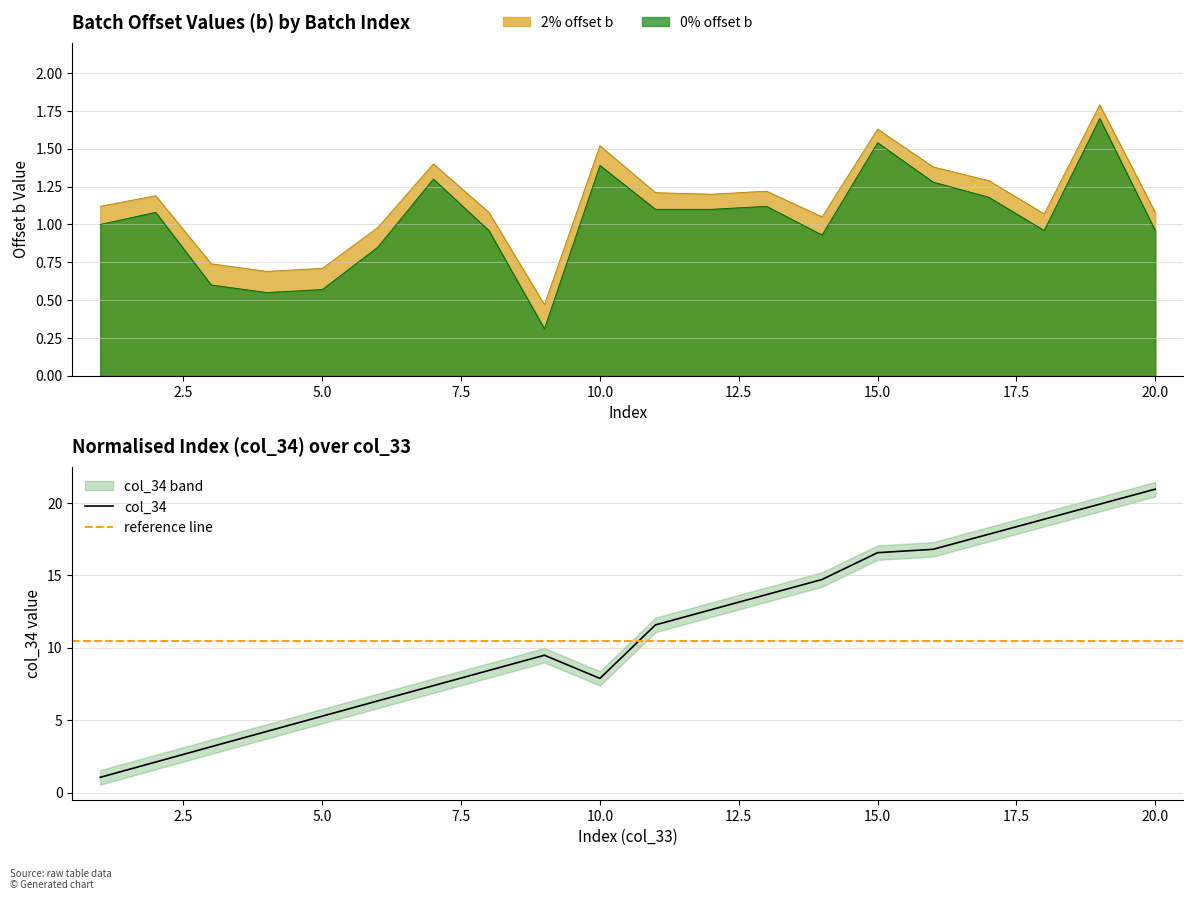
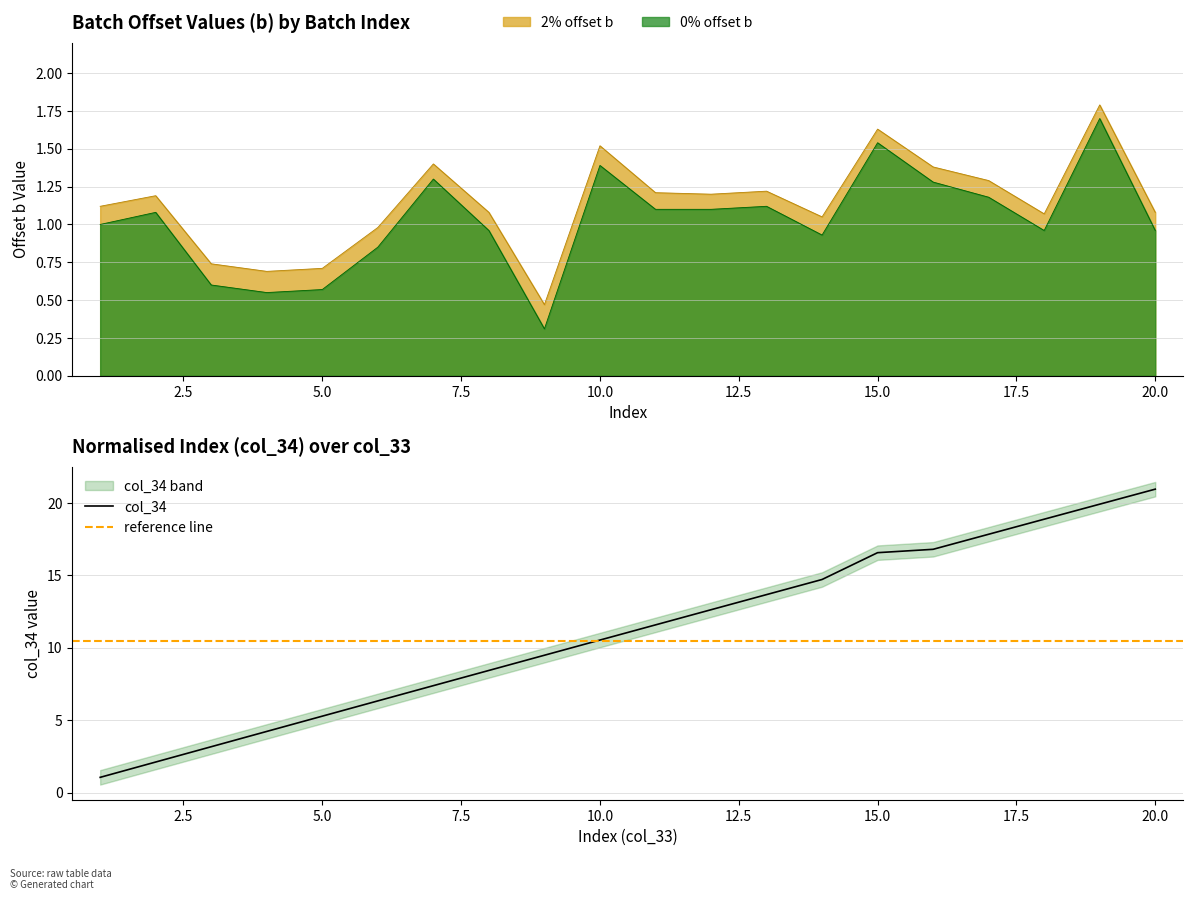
Normalised Index (col_34) over col_33, col_34, 10.0: 7.9 -> 10.5
